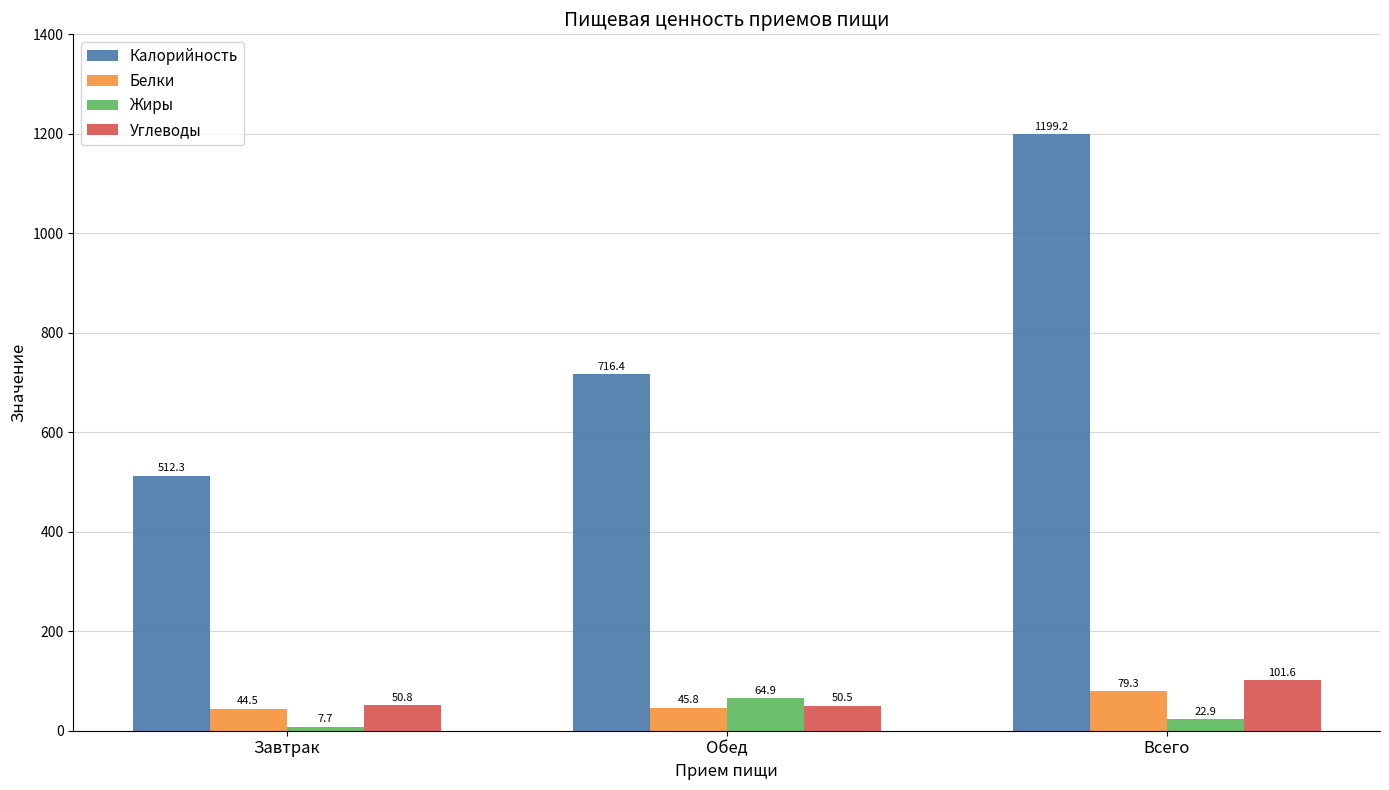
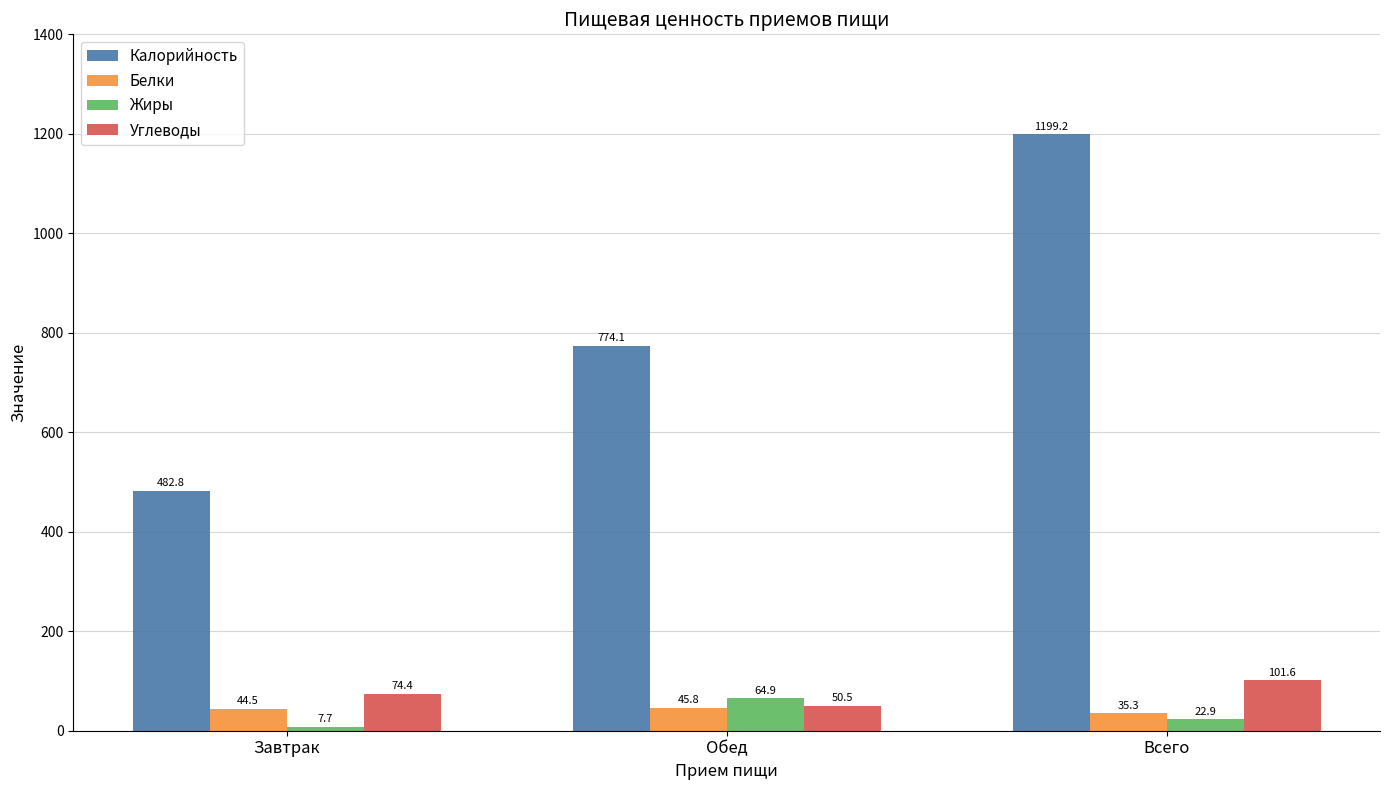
Калорийность, Завтрак: 512.3 -> 482.8
Углеводы, Завтрак: 50.8 -> 74.4
Калорийность, Обед: 716.4 -> 774.1
Белки, Всего: 79.3 -> 35.3
